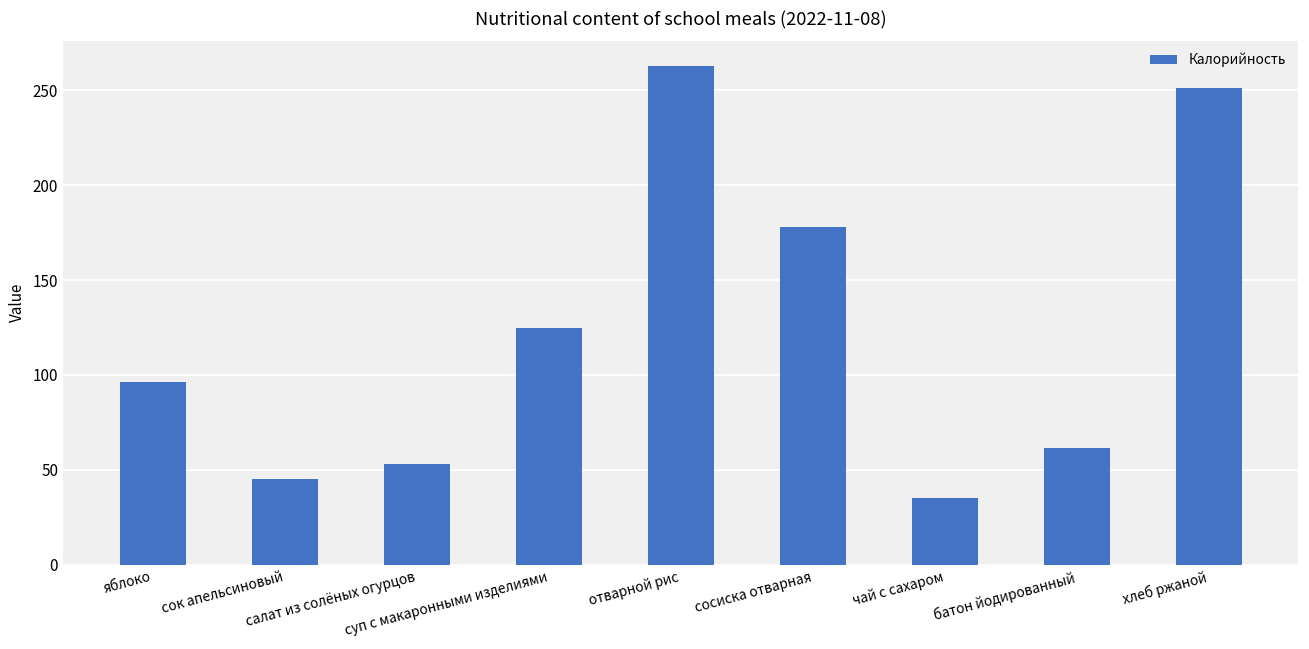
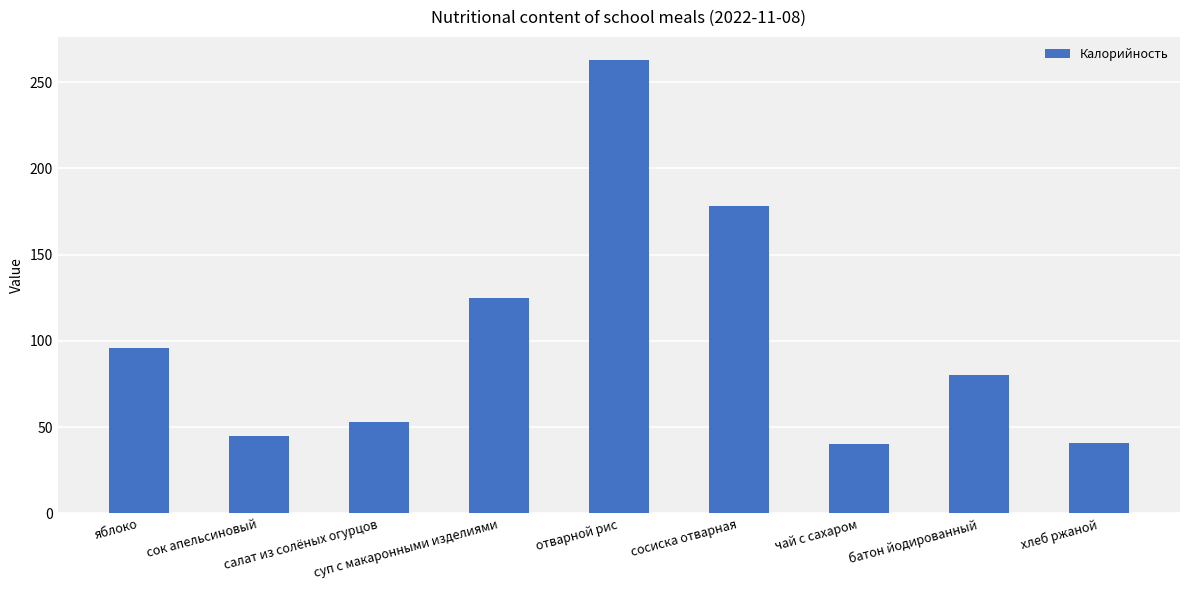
чай с сахаром: 35 -> 40
батон йодированный: 62 -> 80
хлеб ржаной: 251 -> 41
